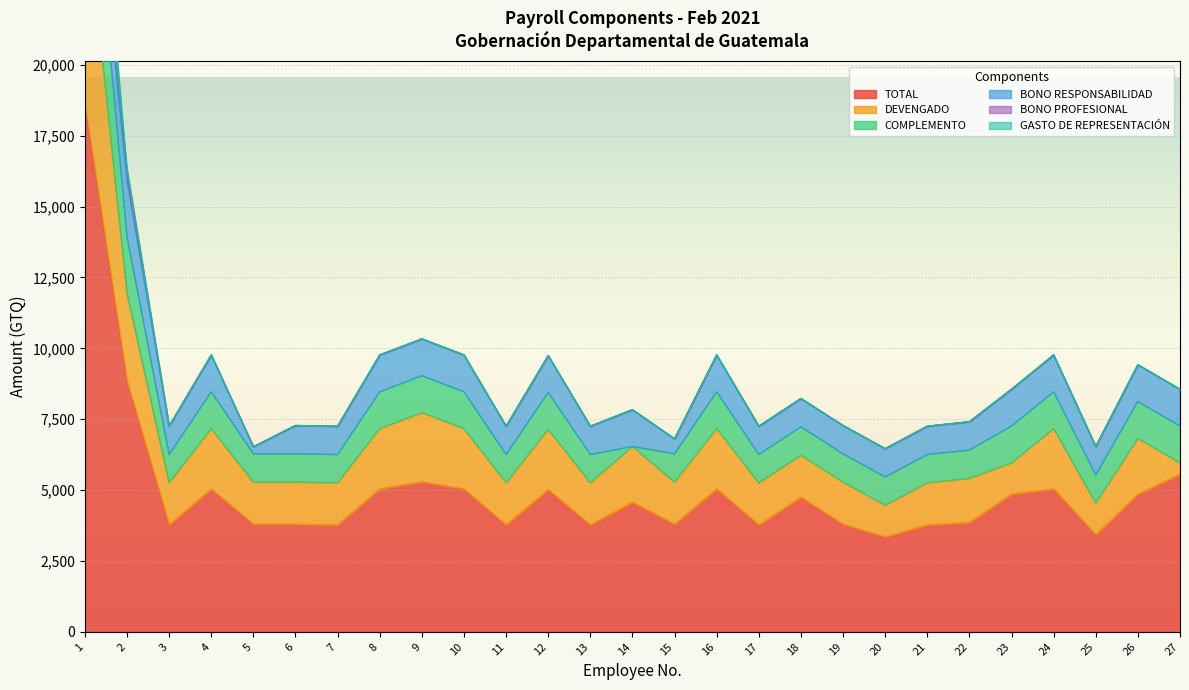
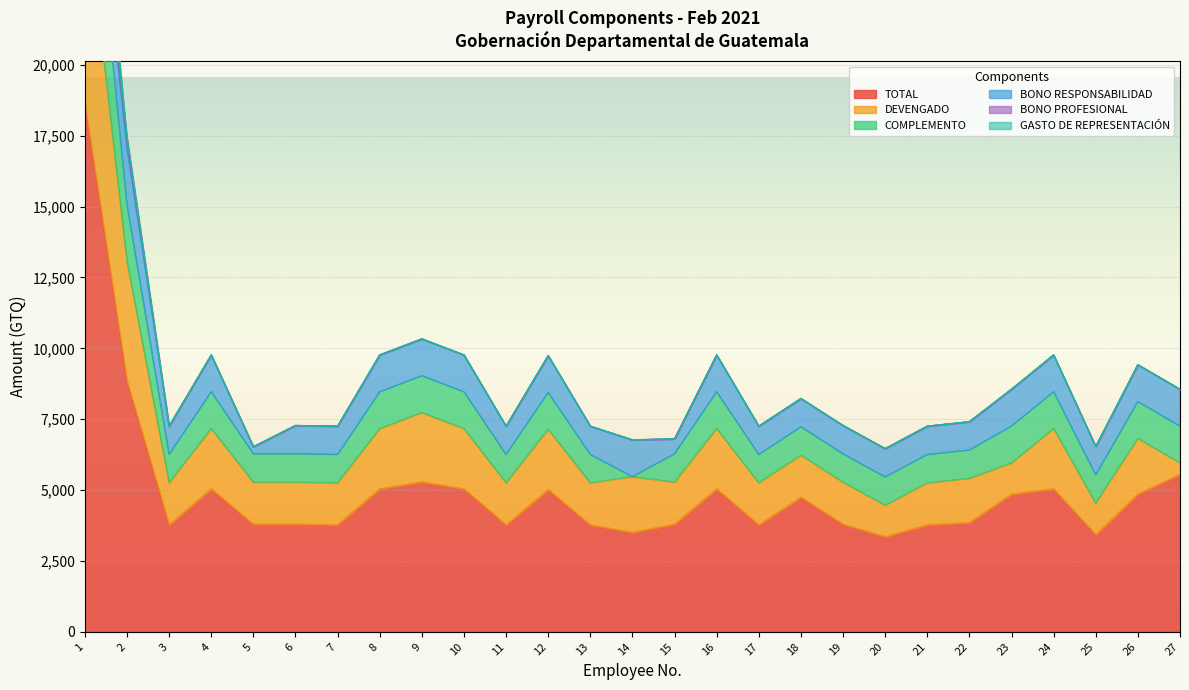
DEVENGADO, 2: 3,100 -> 4,200
TOTAL, 14: 4,600 -> 3,500
